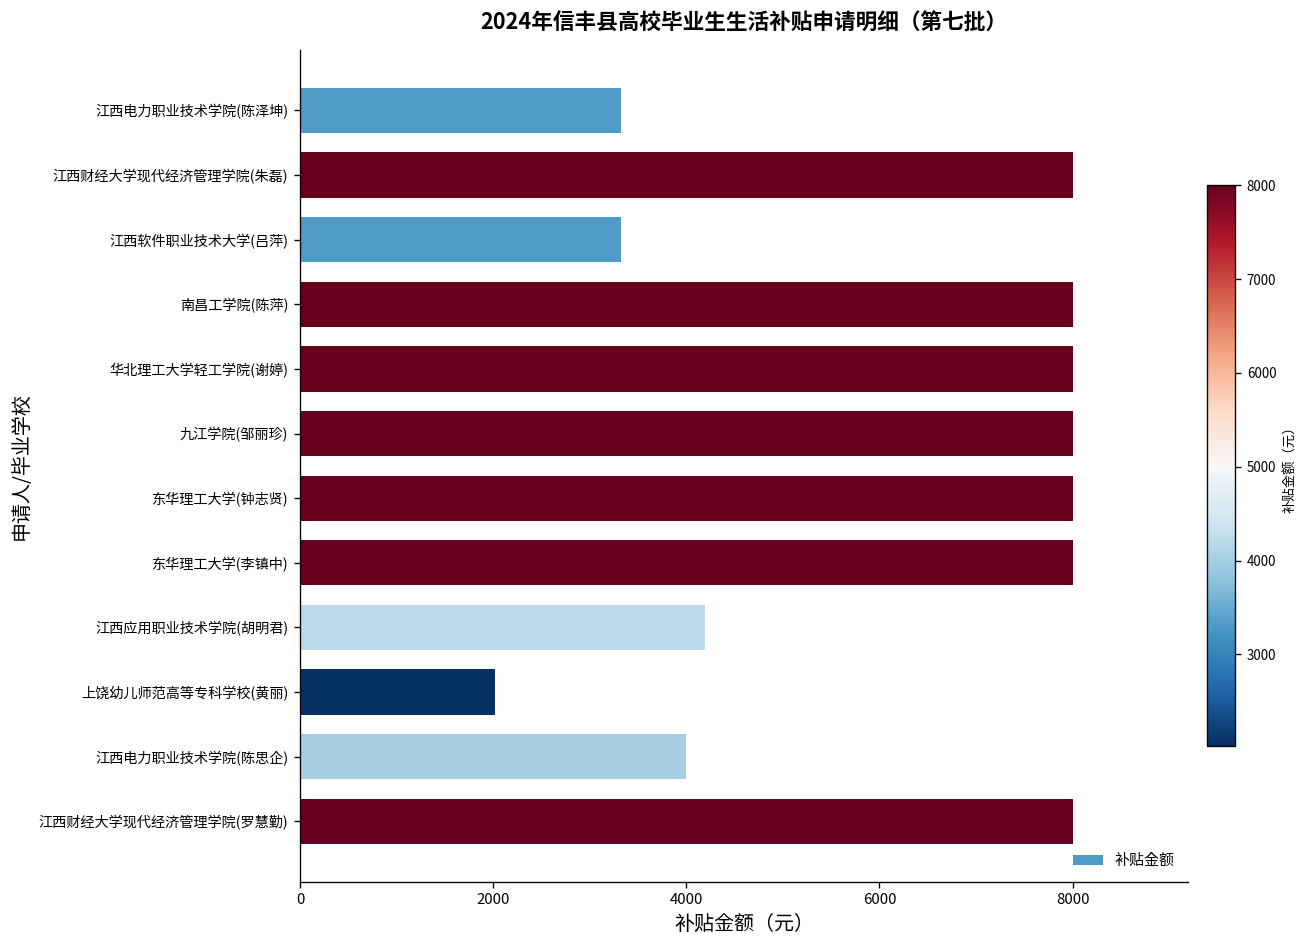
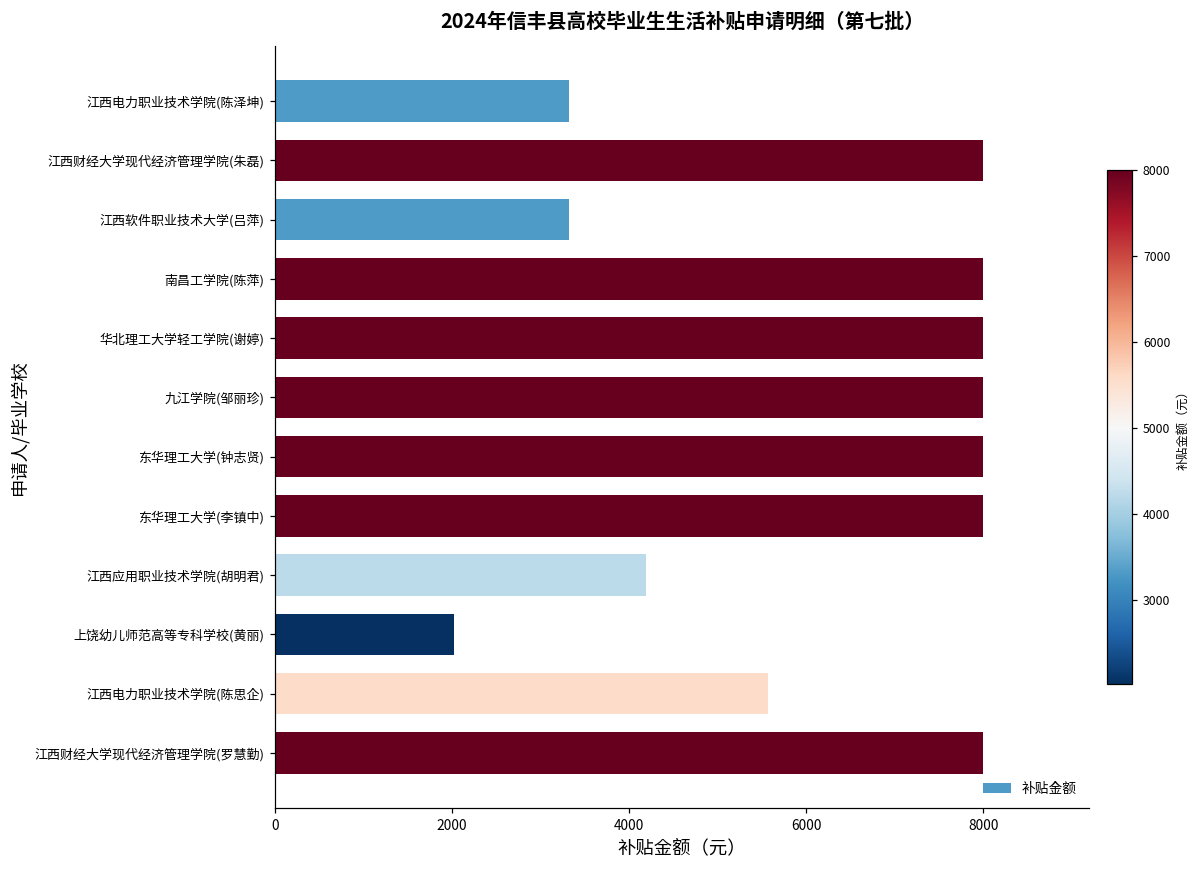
江西电力职业技术学院(陈思企): 4000 -> 5600
